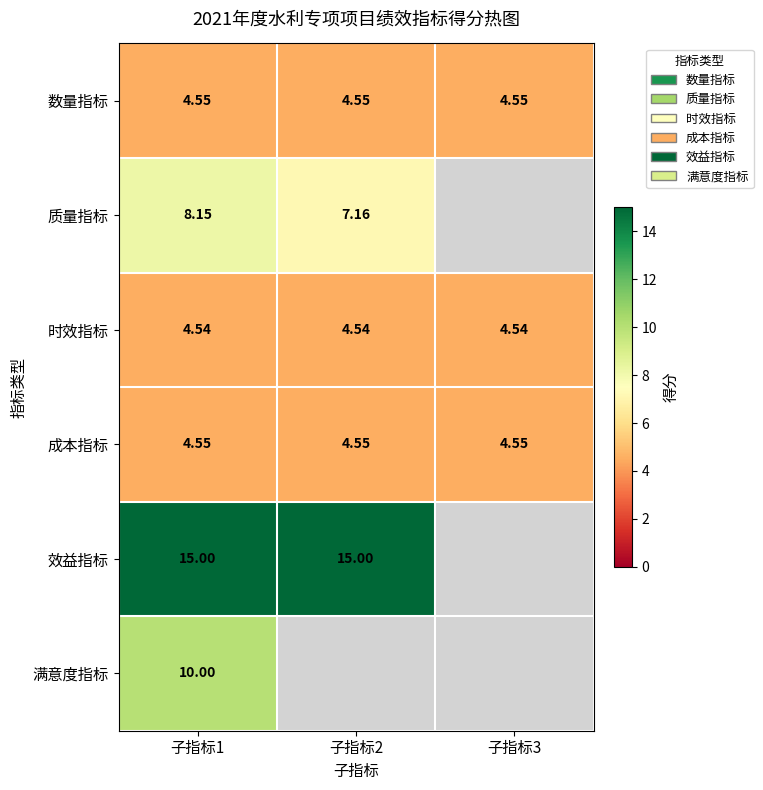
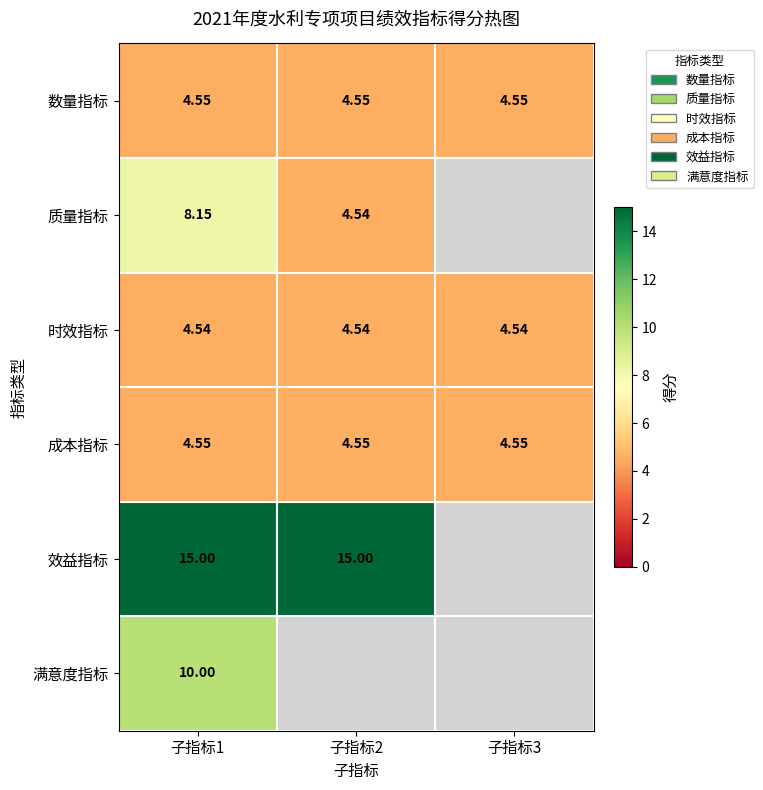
质量指标, 子指标2: 7.16 -> 4.54
